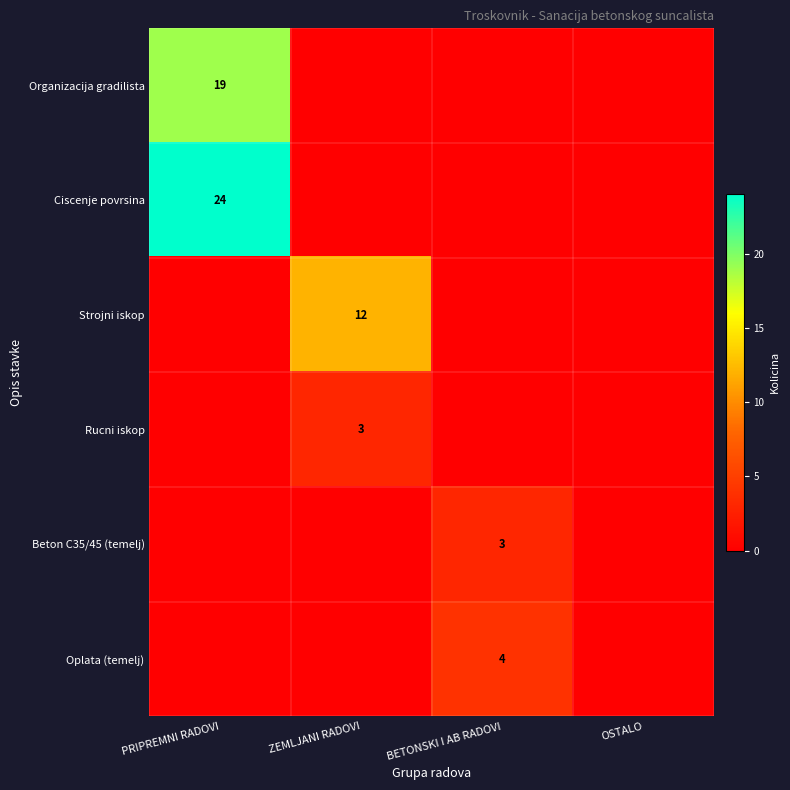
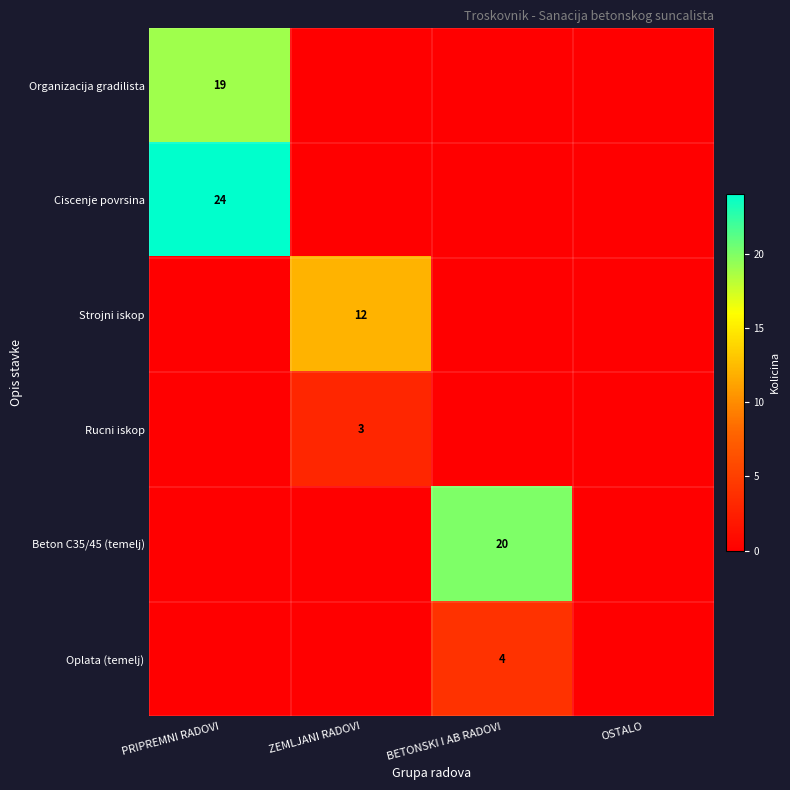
Beton C35/45 (temelj), BETONSKI I AB RADOVI: 3 -> 20
